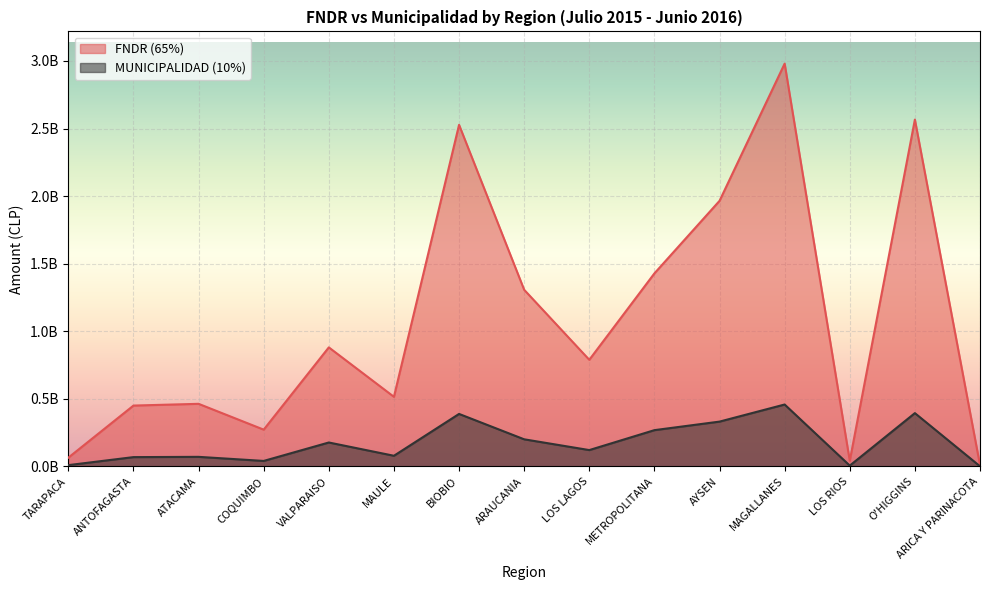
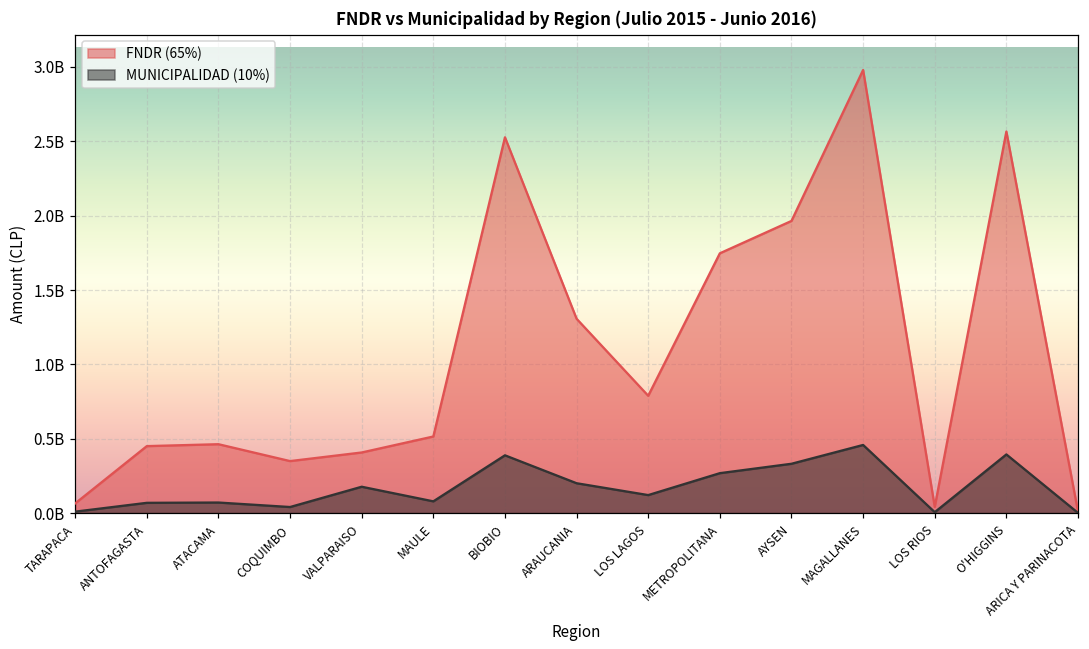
FNDR (65%), COQUIMBO: 270000000 -> 350000000
FNDR (65%), VALPARAISO: 880000000 -> 410000000
FNDR (65%), METROPOLITANA: 1430000000 -> 1750000000
